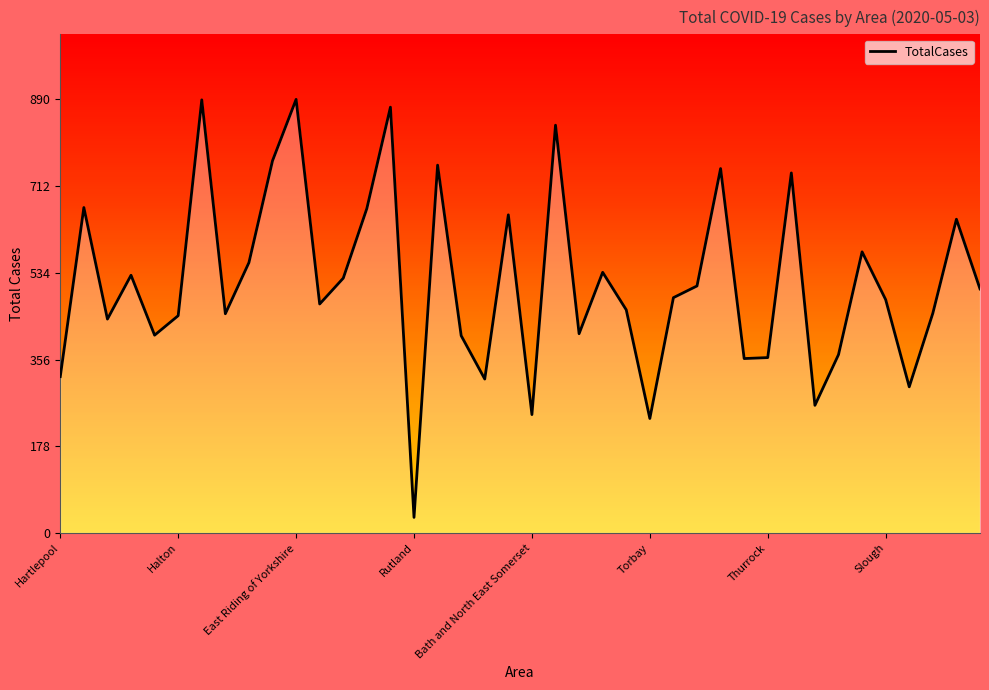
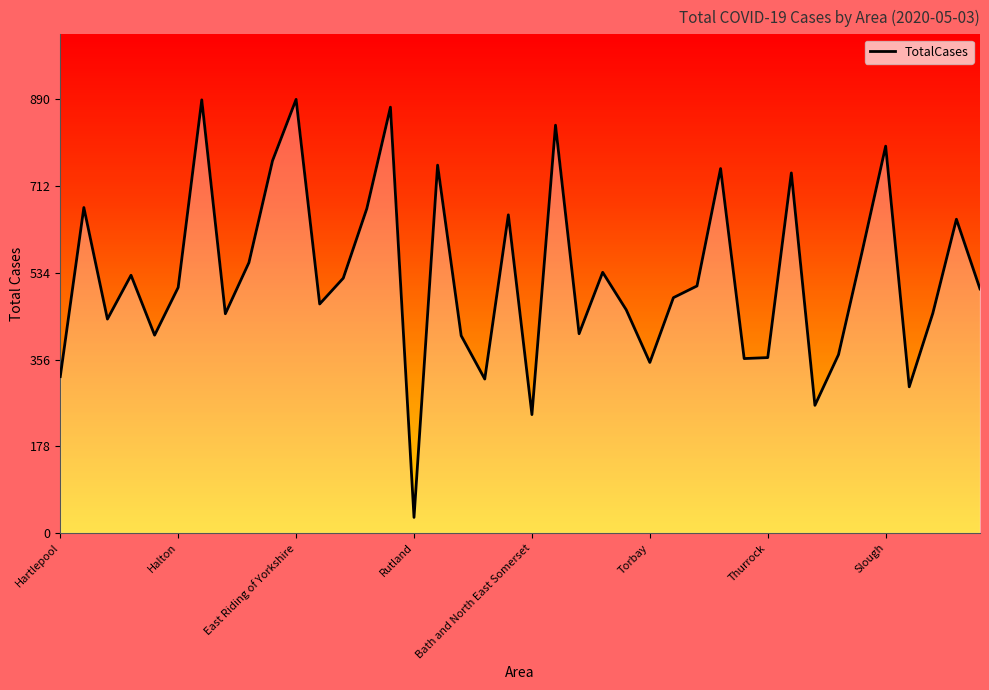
Halton: 450 -> 500
Torbay: 240 -> 350
Slough: 480 -> 790
